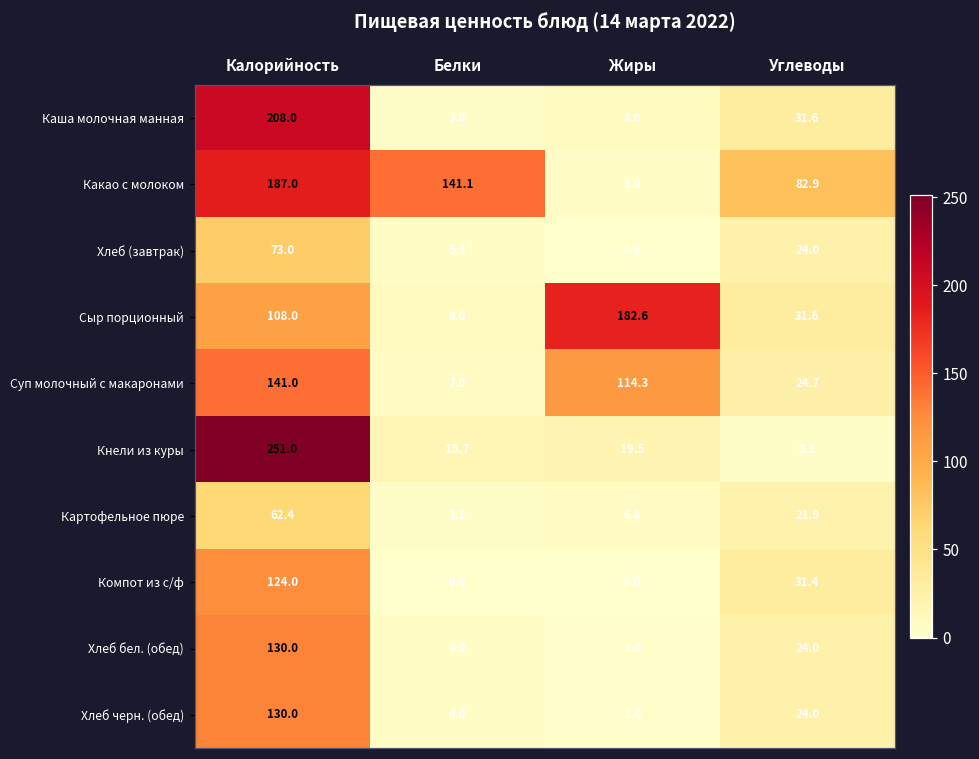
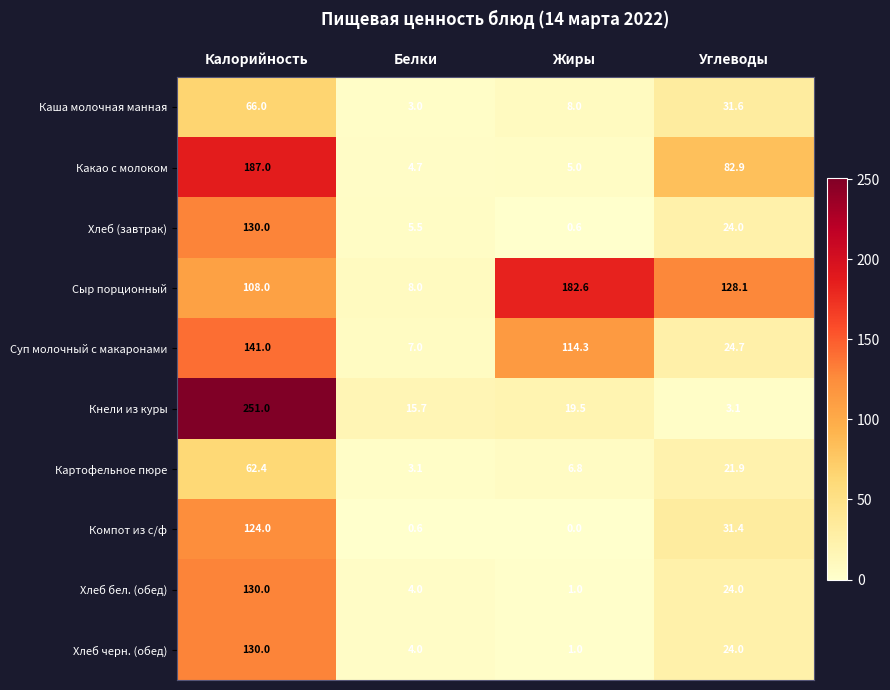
Каша молочная манная, Калорийность: 208.0 -> 66.0
Какао с молоком, Белки: 141.1 -> 4.7
Хлеб (завтрак), Калорийность: 73.0 -> 130.0
Сыр порционный, Углеводы: 31.6 -> 128.1
